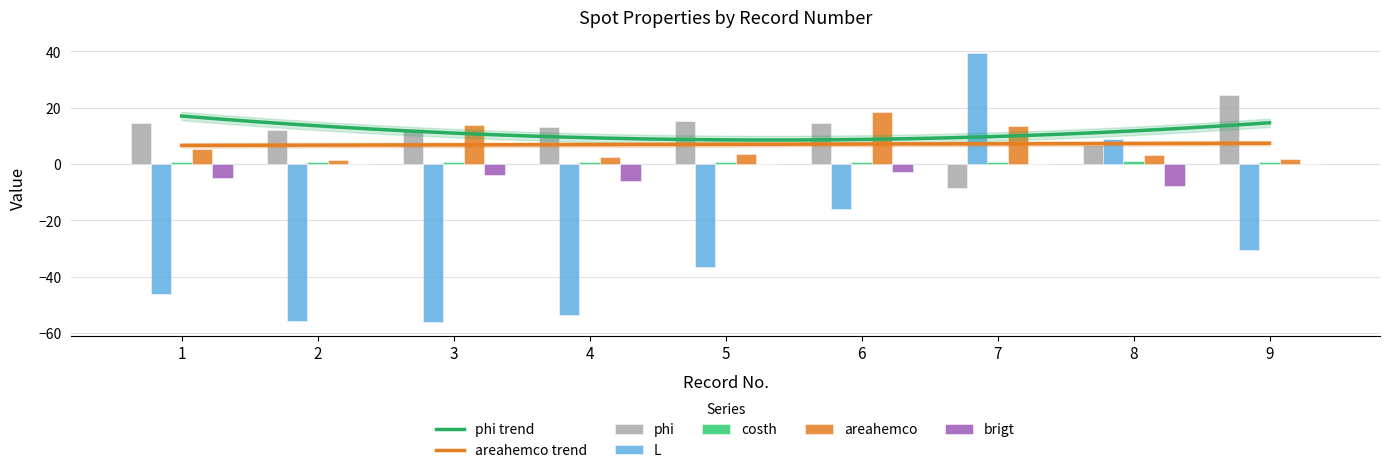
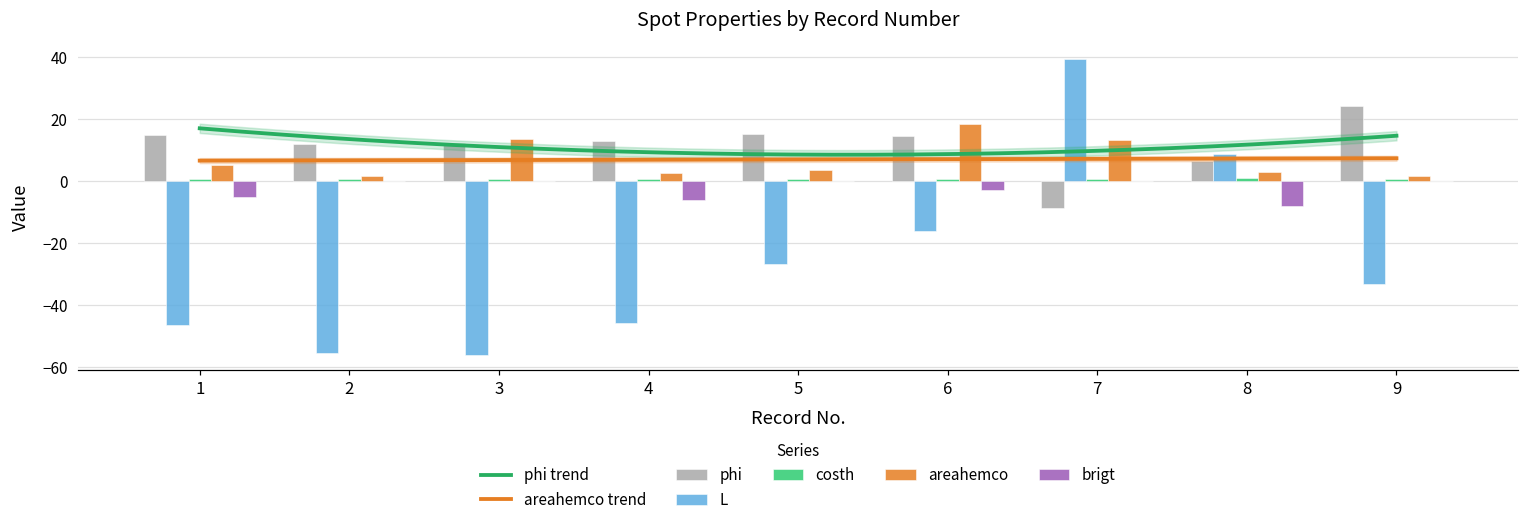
brigt, 3: -4 -> 0
L, 4: -54 -> -46
L, 5: -37 -> -27
L, 9: -30 -> -33
